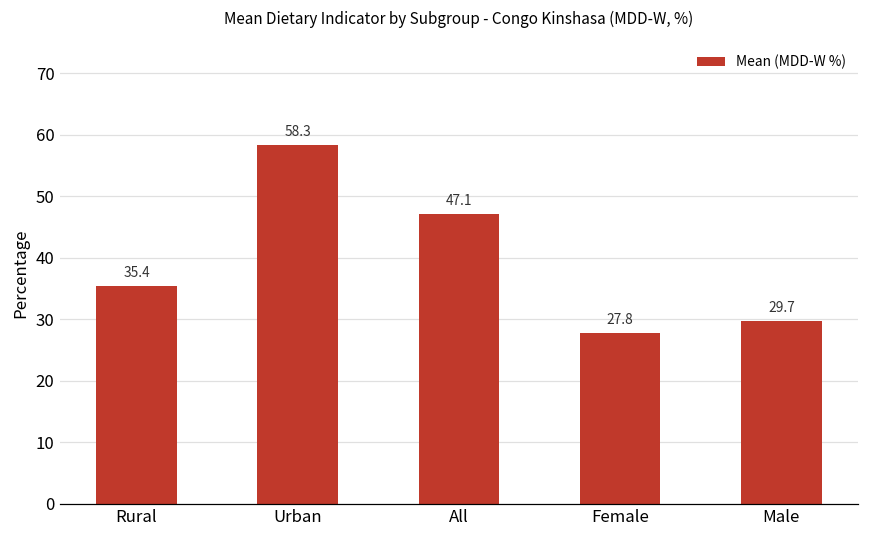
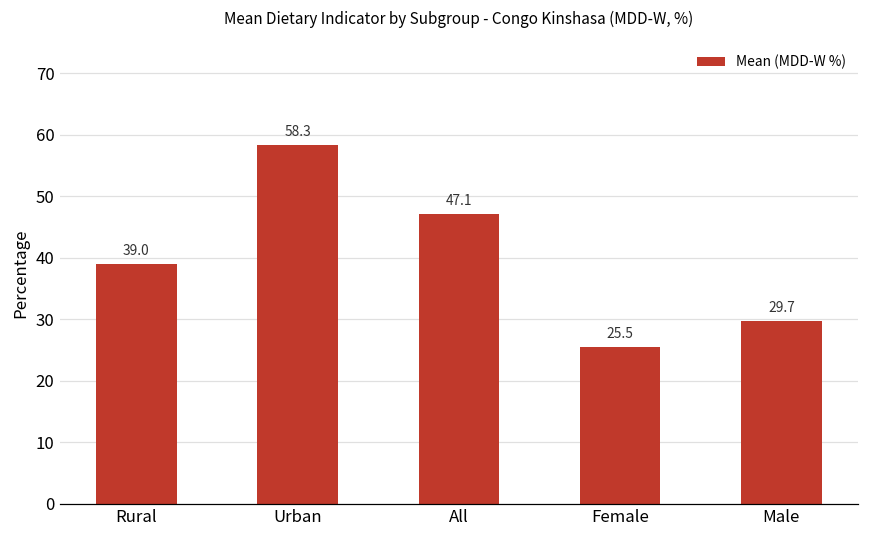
Rural: 35.4 -> 39.0
Female: 27.8 -> 25.5
